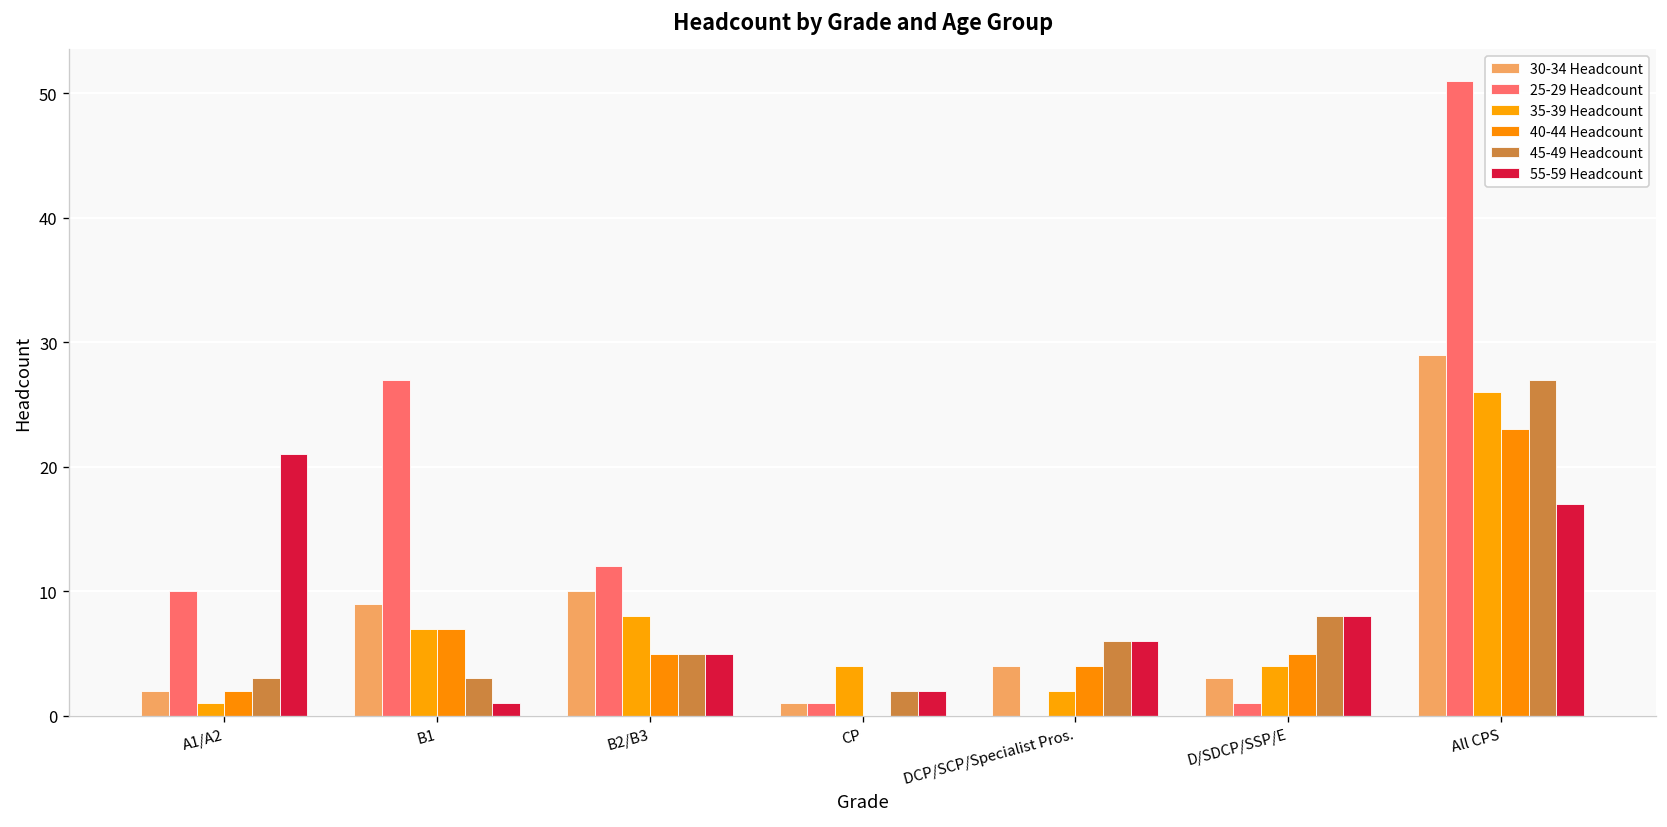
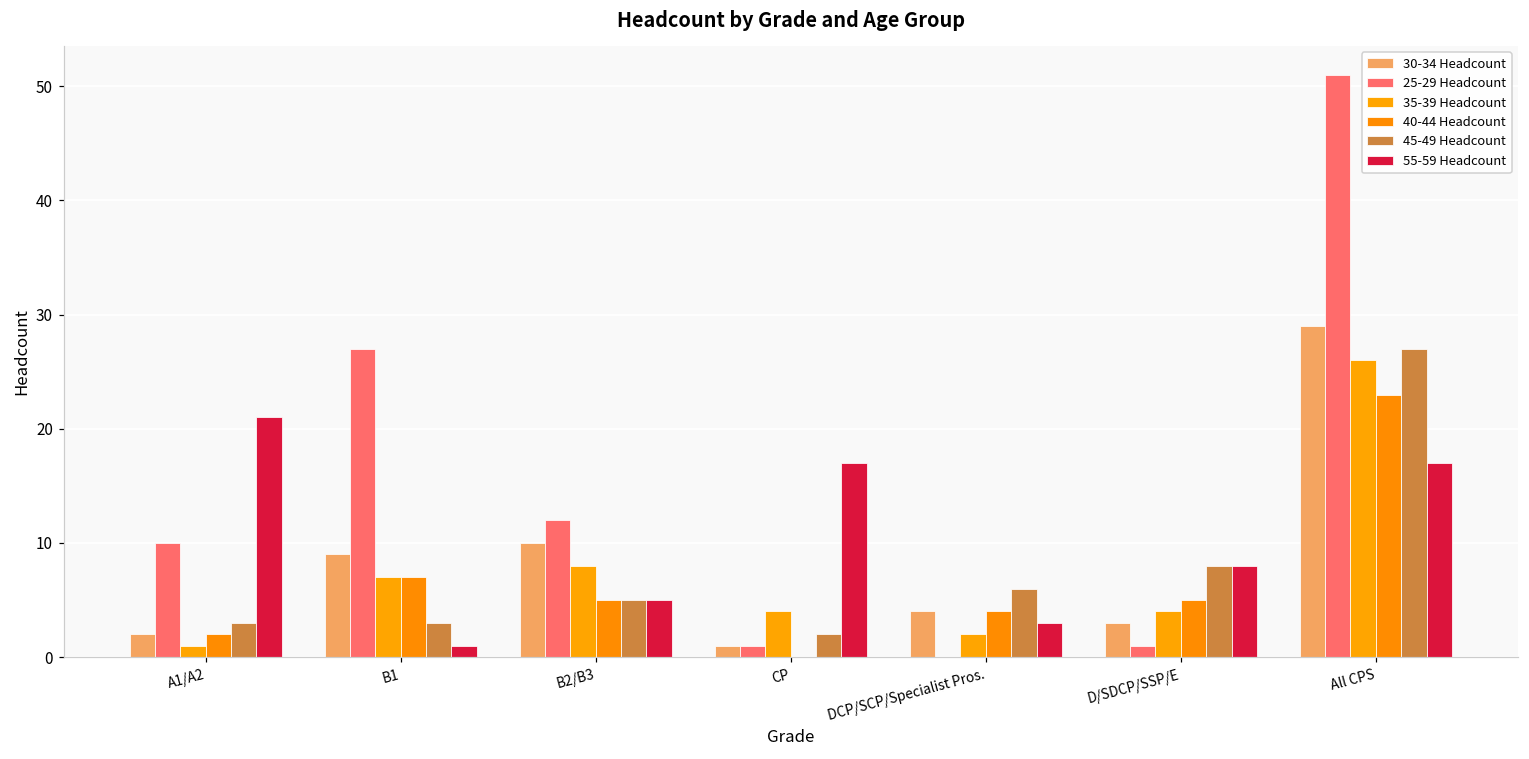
55-59 Headcount, CP: 2 -> 17
55-59 Headcount, DCP/SCP/Specialist Pros.: 6 -> 3
